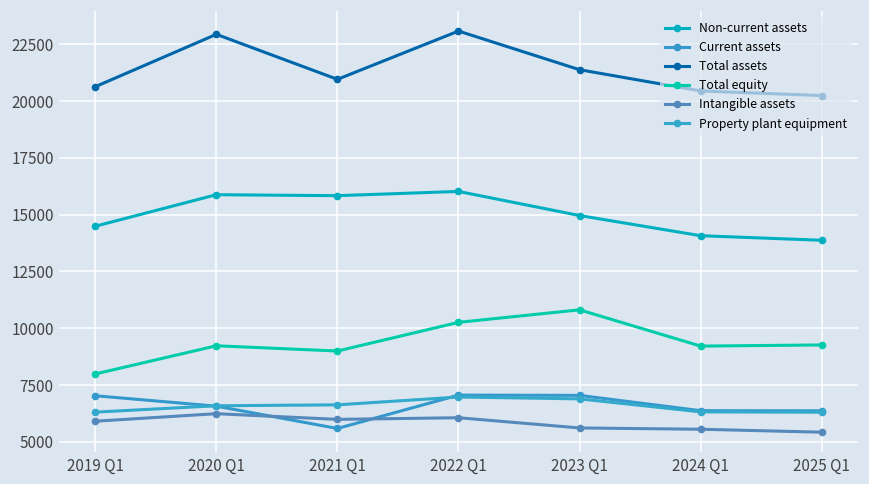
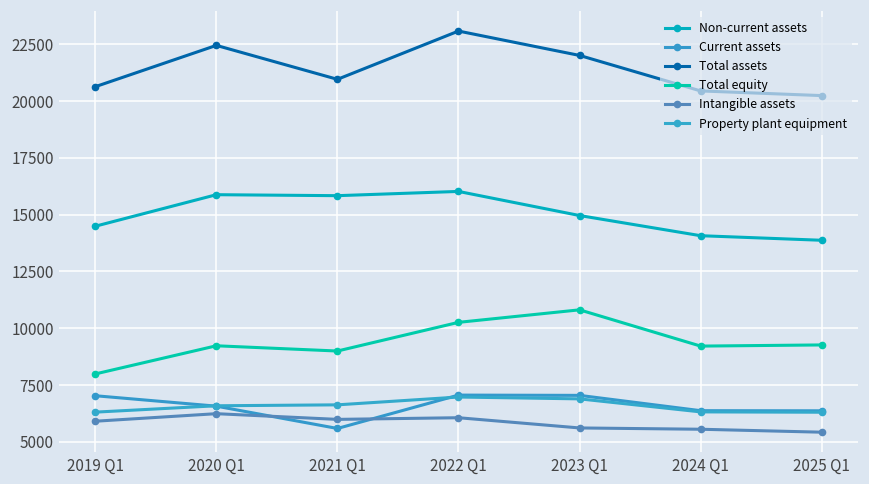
Total assets, 2020 Q1: 22900 -> 22500
Total assets, 2023 Q1: 21400 -> 22000
